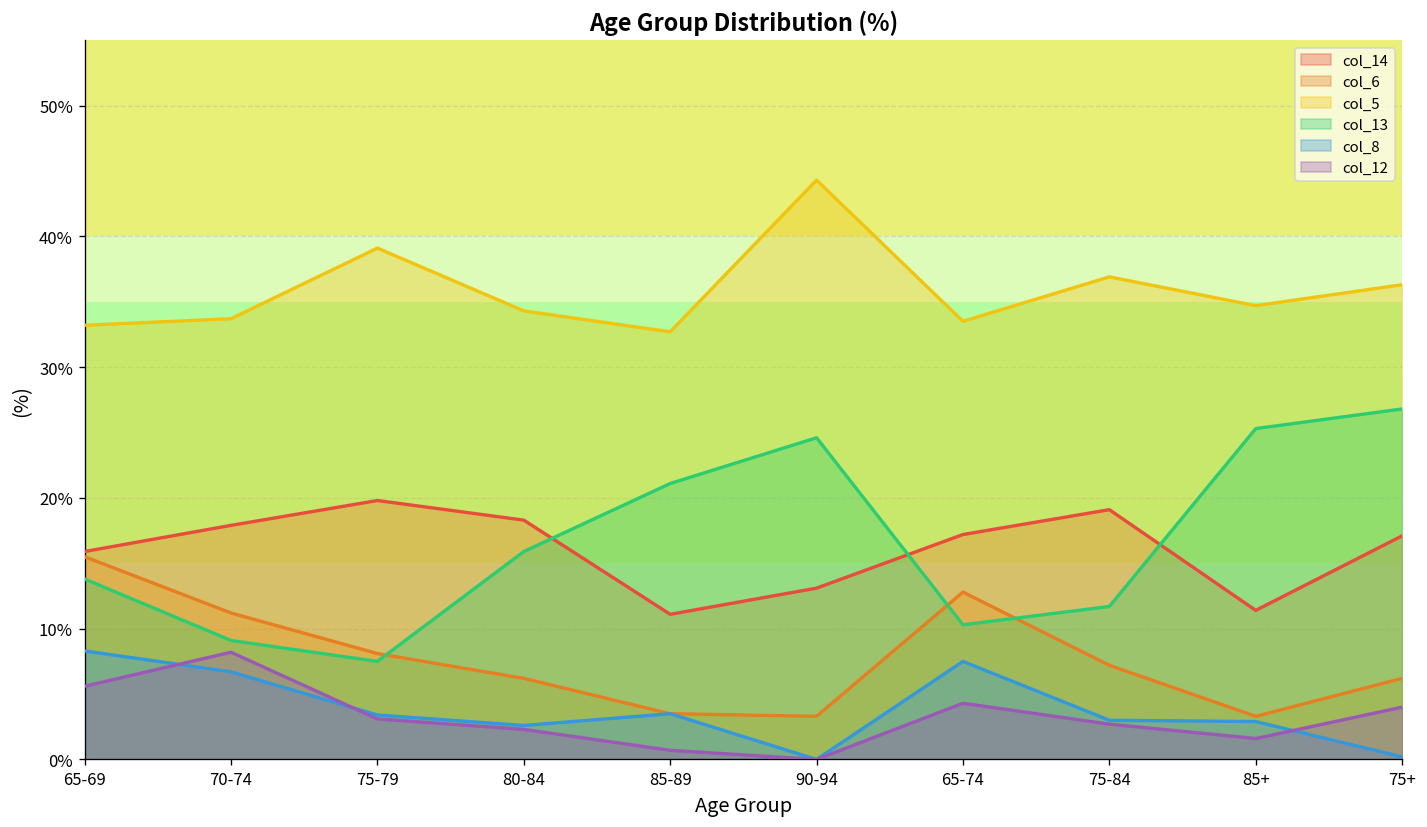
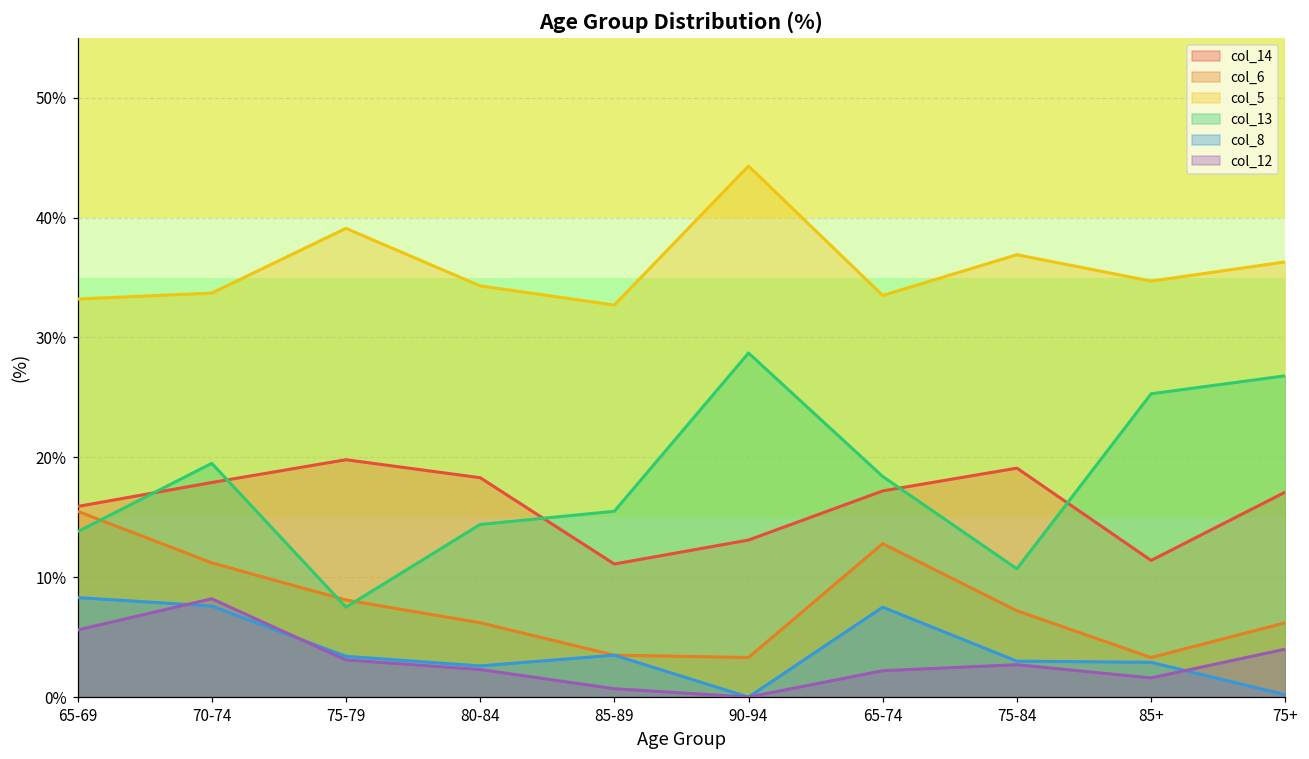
col_13, 70-74: 9.1% -> 19.5%
col_8, 70-74: 6.7% -> 7.6%
col_13, 80-84: 15.9% -> 14.4%
col_13, 85-89: 21.1% -> 15.5%
col_13, 90-94: 24.6% -> 28.7%
col_13, 65-74: 10.3% -> 18.4%
col_12, 65-74: 4.3% -> 2.2%
col_13, 75-84: 11.7% -> 10.7%
